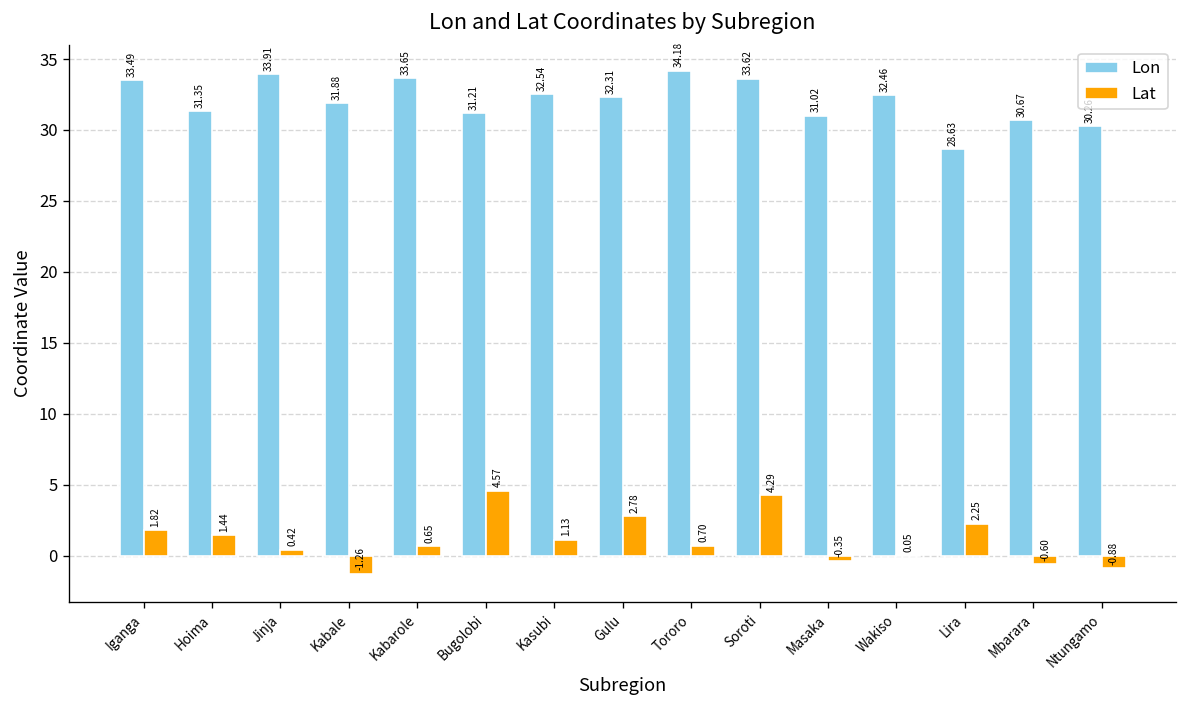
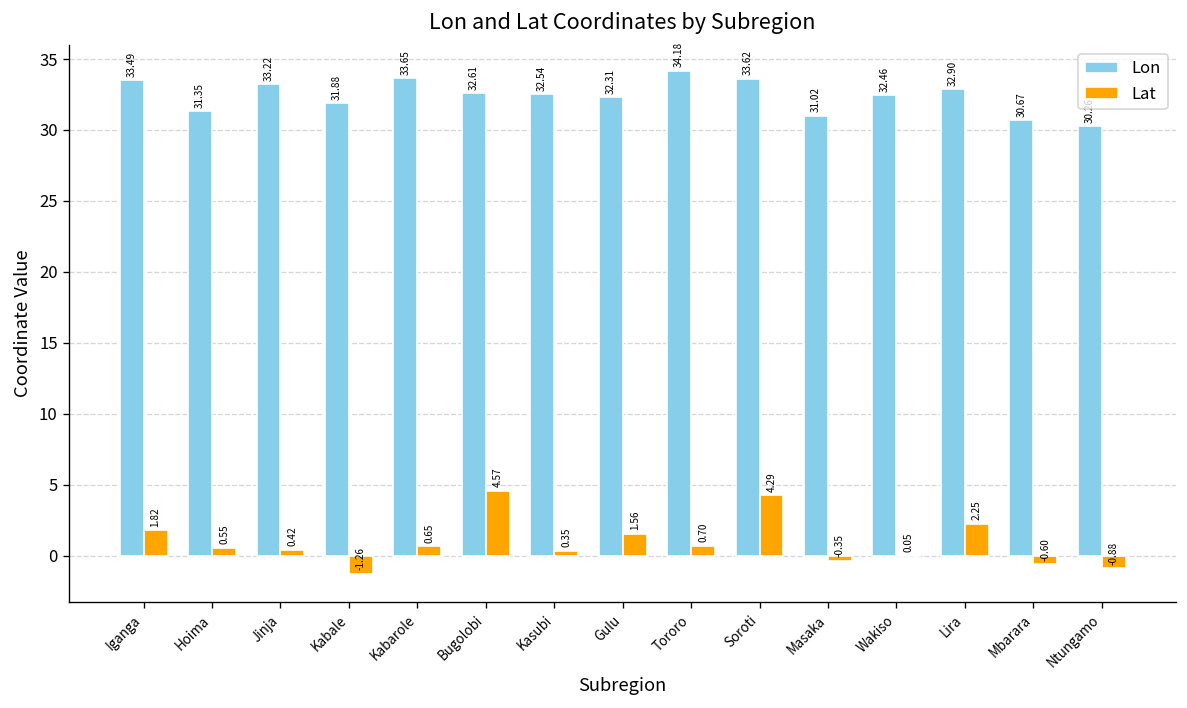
Lat, Hoima: 1.44 -> 0.55
Lon, Jinja: 33.91 -> 33.22
Lon, Bugolobi: 31.21 -> 32.61
Lat, Kasubi: 1.13 -> 0.35
Lat, Gulu: 2.78 -> 1.56
Lon, Lira: 28.63 -> 32.90
